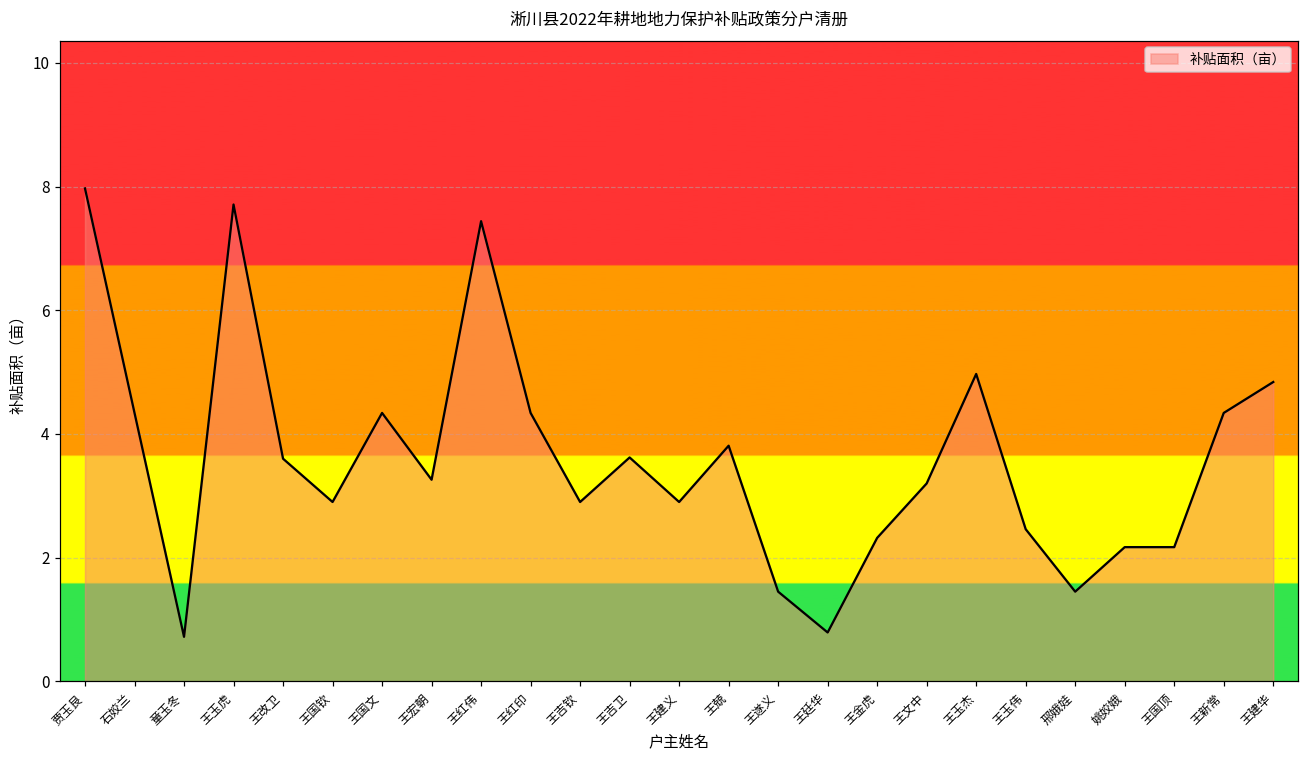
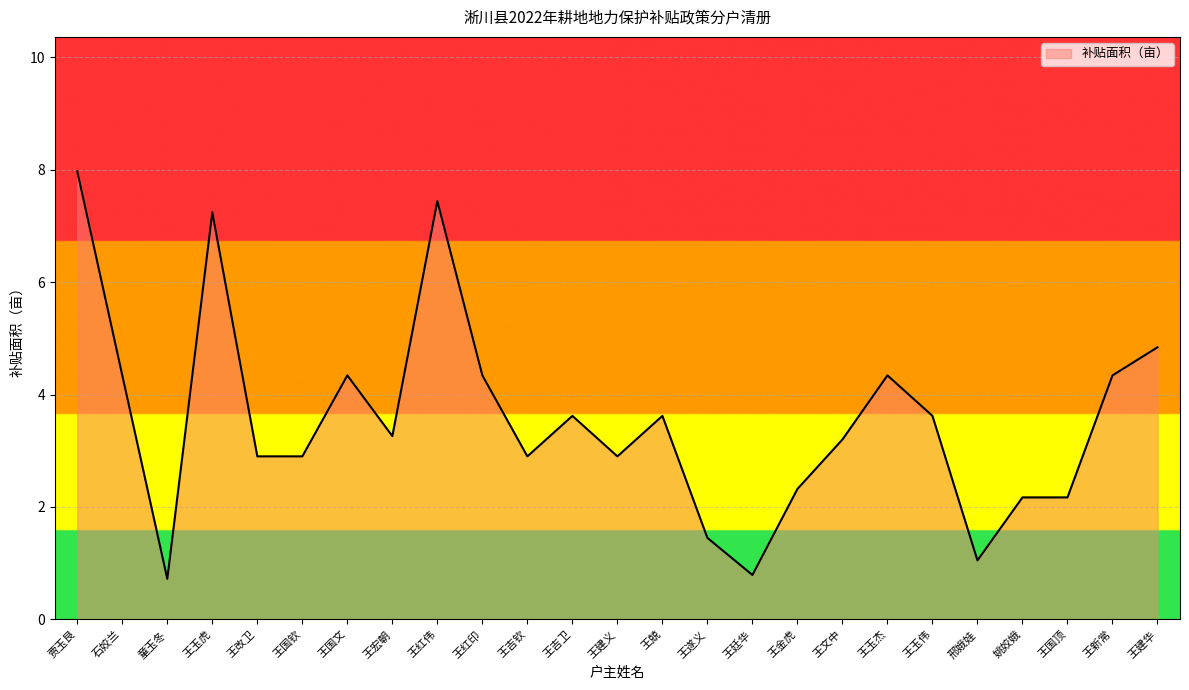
王玉虎: 7.7 -> 7.2
王改卫: 3.6 -> 2.9
王兢: 3.8 -> 3.6
王玉杰: 5.0 -> 4.3
王玉伟: 2.5 -> 3.6
邢娥娃: 1.5 -> 1.1
